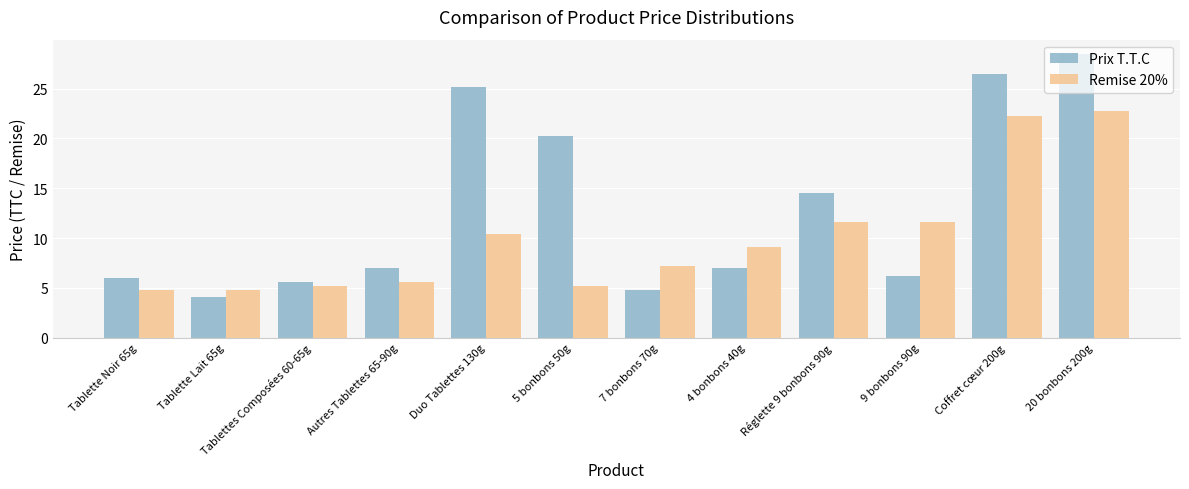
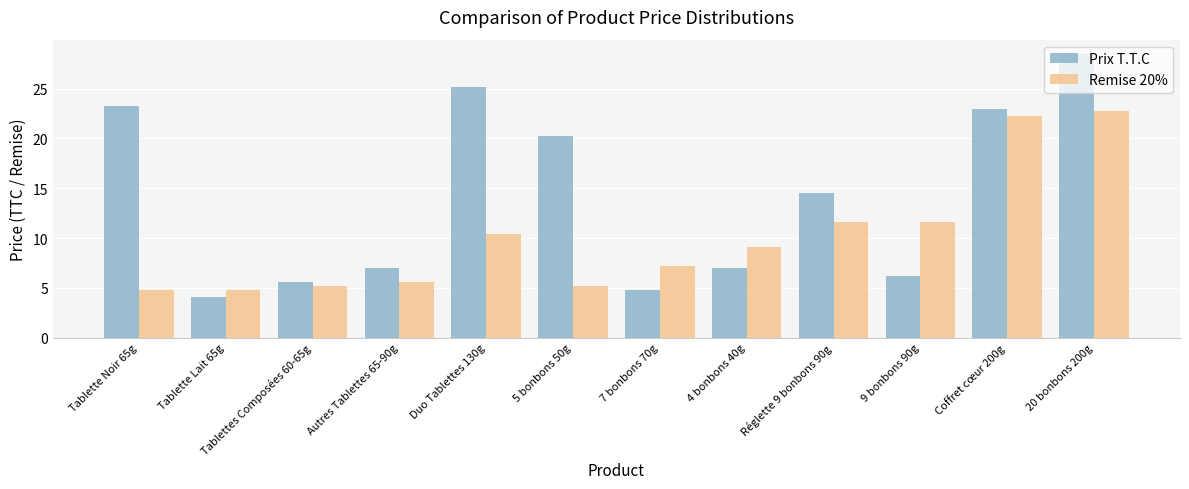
Prix T.T.C, Tablette Noir 65g: 6 -> 23
Prix T.T.C, Coffret cœur 200g: 27 -> 23
